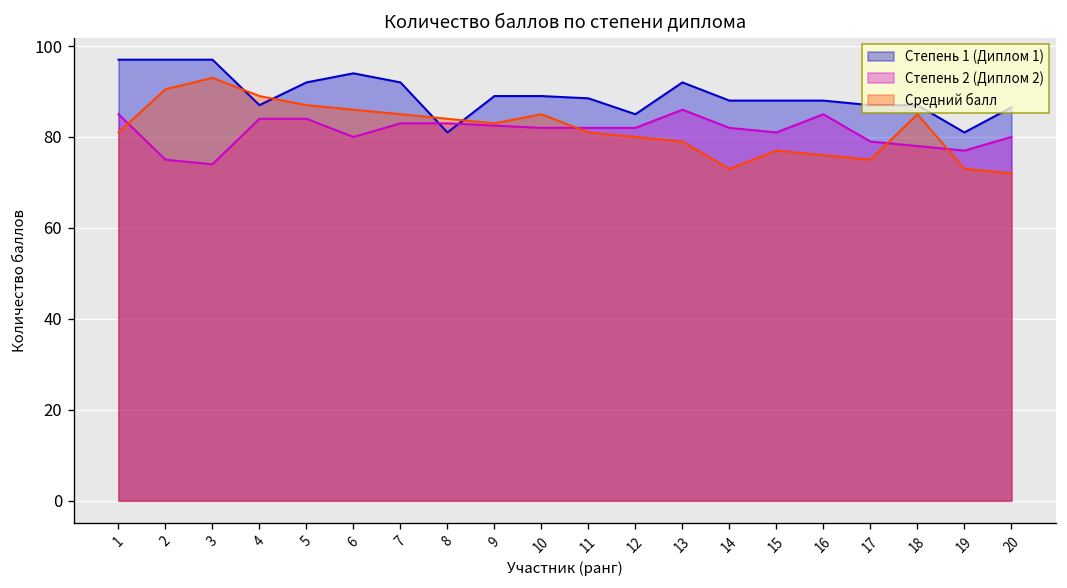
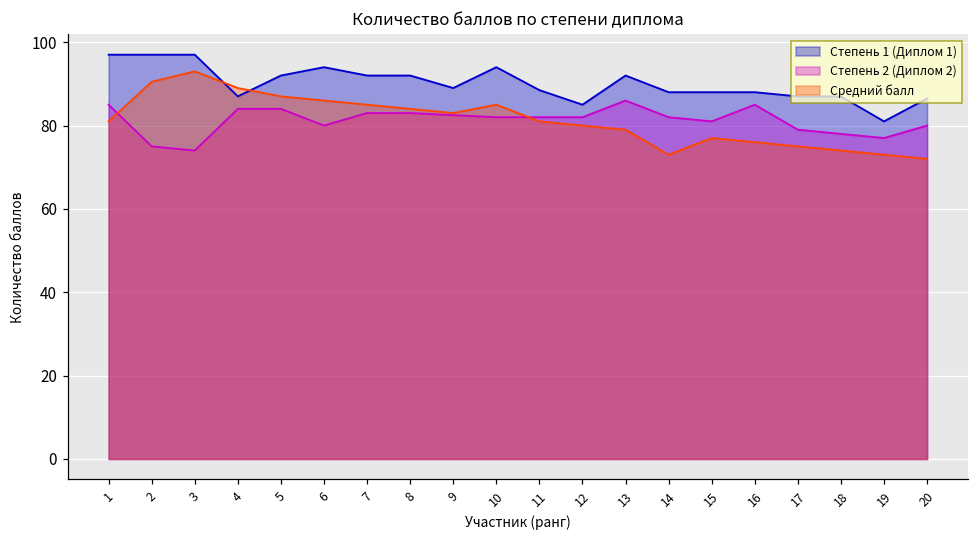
Степень 1 (Диплом 1), 8: 81 -> 92
Степень 1 (Диплом 1), 10: 89 -> 94
Средний балл, 18: 85 -> 74
